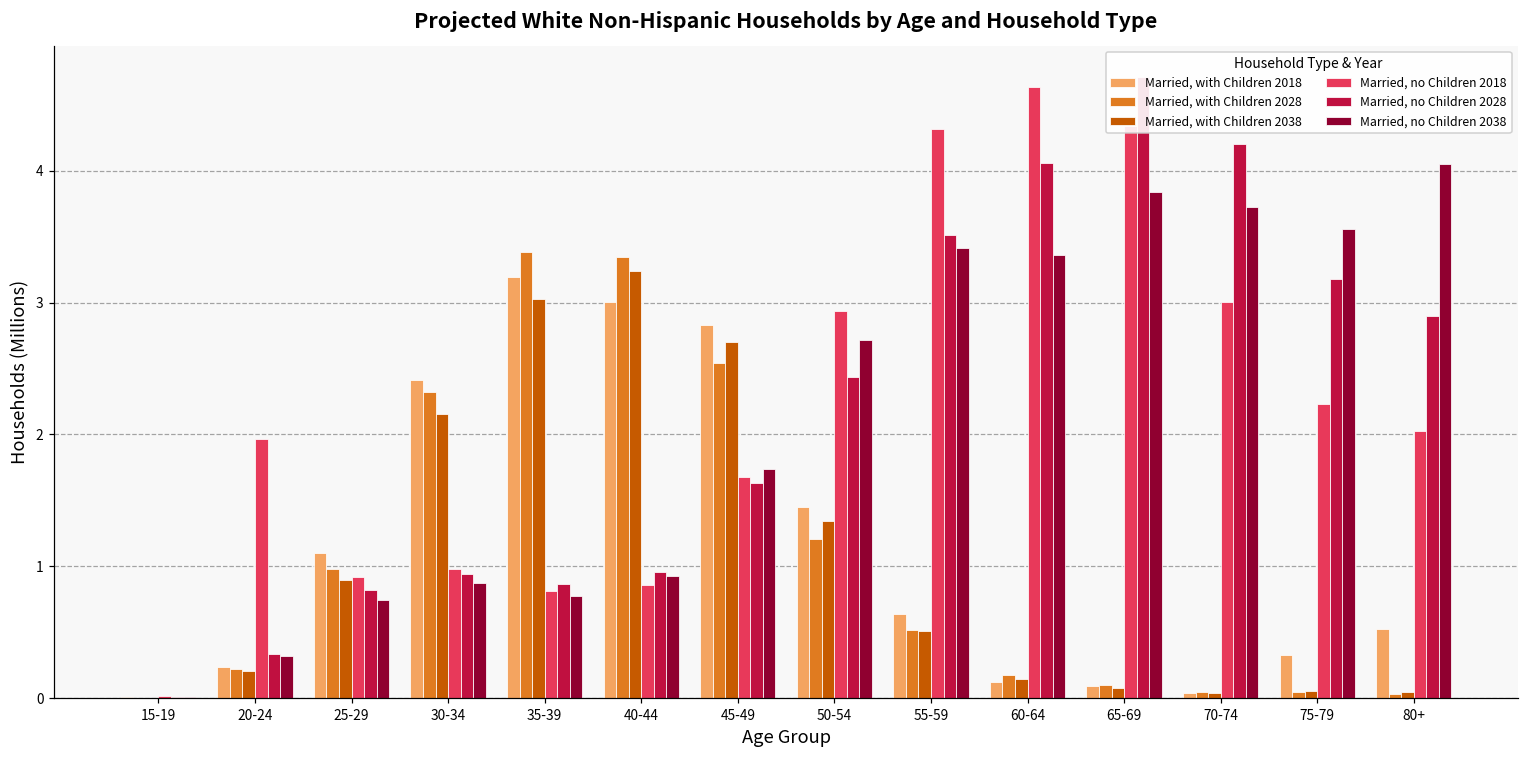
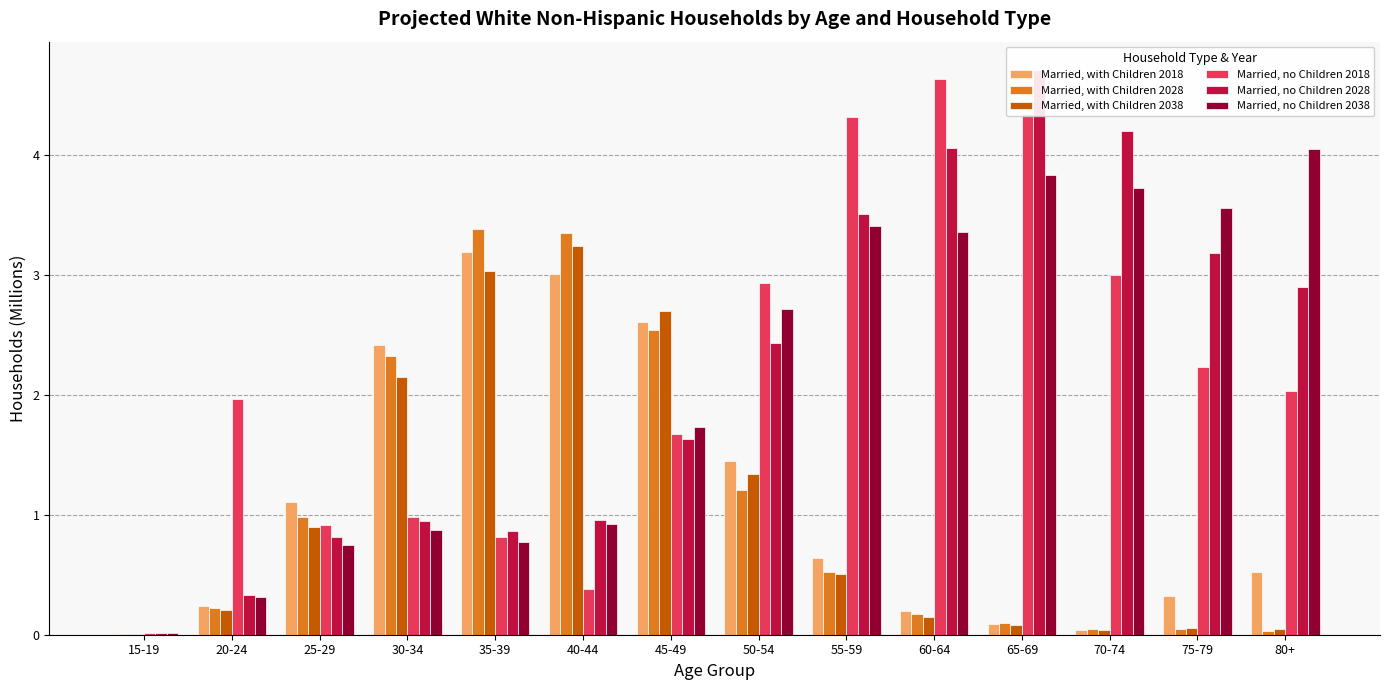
Married, no Children 2018, 40-44: 0.86 -> 0.38
Married, with Children 2018, 45-49: 2.83 -> 2.61
Married, with Children 2018, 60-64: 0.12 -> 0.20
